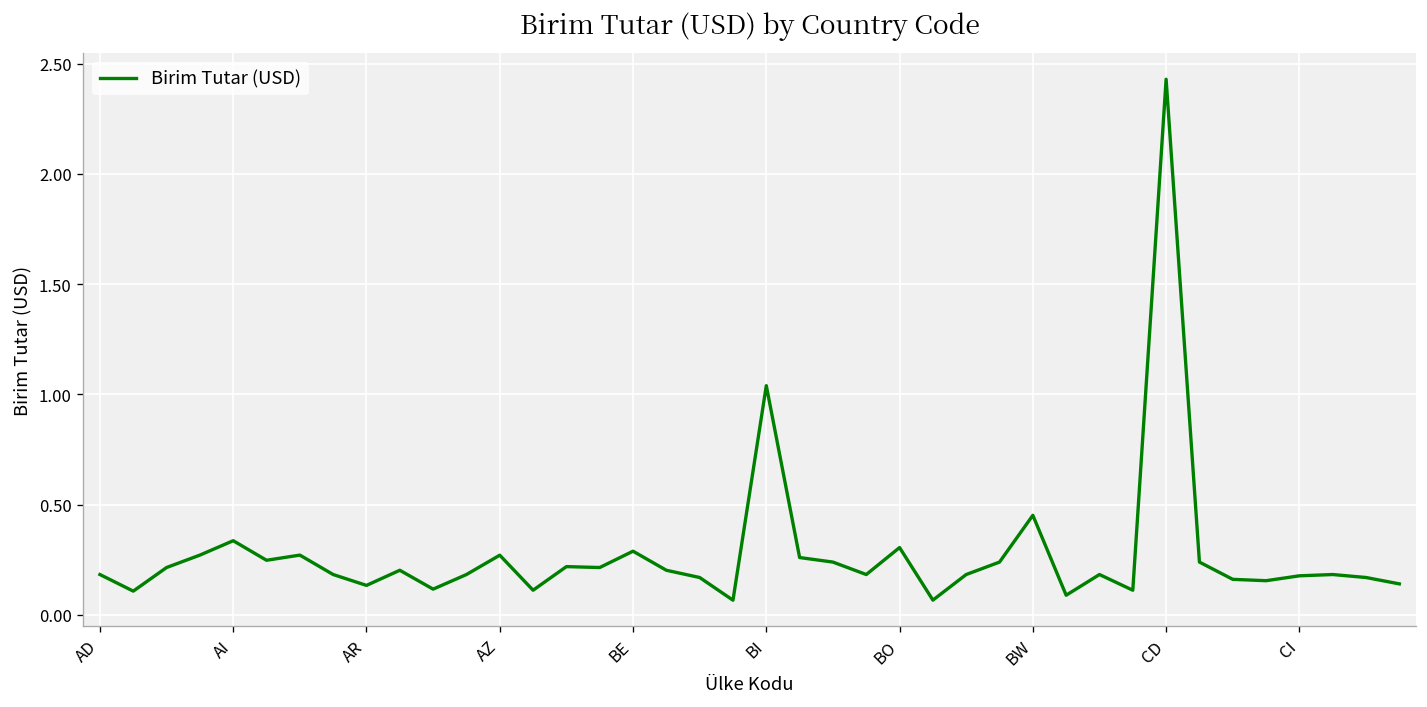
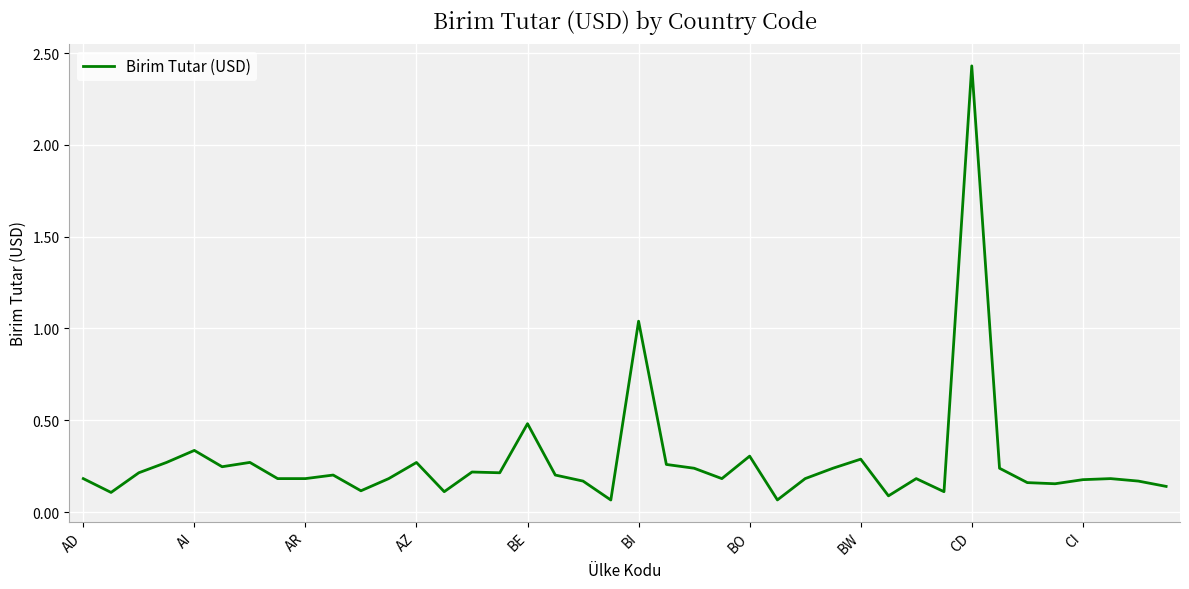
AR: 0.13 -> 0.18
BE: 0.29 -> 0.48
BW: 0.45 -> 0.29
